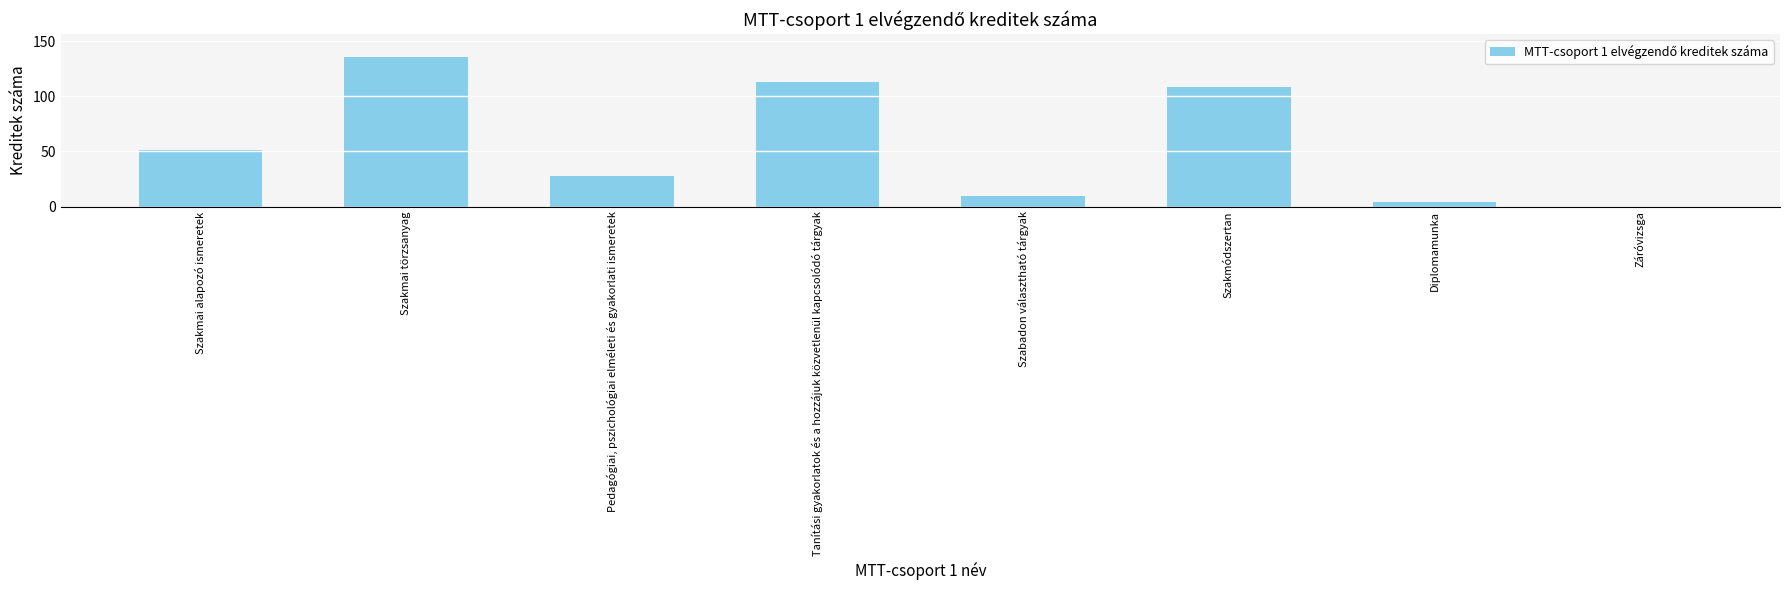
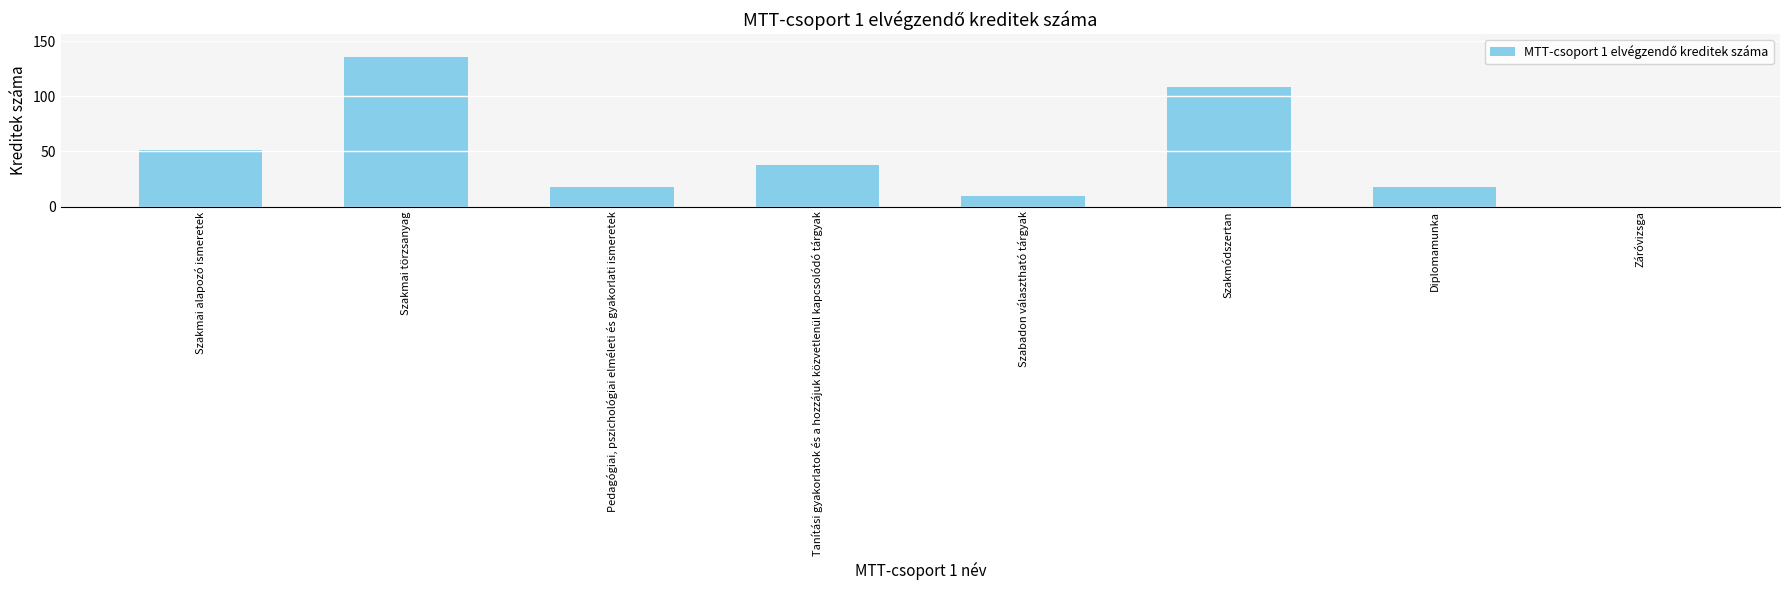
Pedagógiai, pszichológiai elméleti és gyakorlati ismeretek: 28 -> 18
Tanítási gyakorlatok és a hozzájuk közvetlenül kapcsolódó tárgyak: 113 -> 38
Diplomamunka: 4 -> 18
